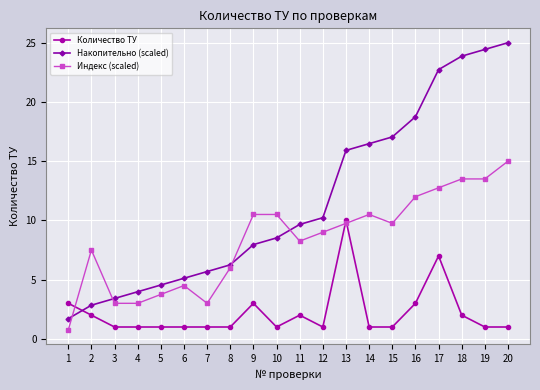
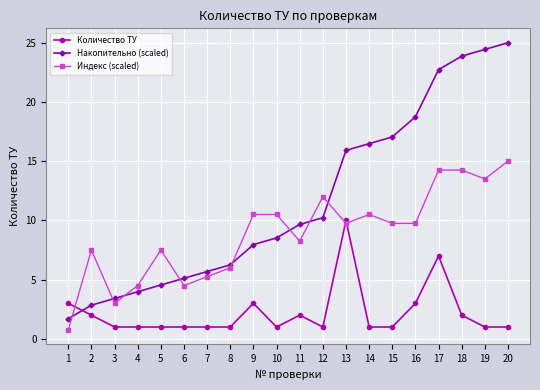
Индекс (scaled), 4: 3.0 -> 4.5
Индекс (scaled), 5: 3.8 -> 7.5
Индекс (scaled), 7: 3.0 -> 5.3
Индекс (scaled), 12: 9.0 -> 12.0
Индекс (scaled), 16: 12.0 -> 9.8
Индекс (scaled), 17: 12.8 -> 14.3
Индекс (scaled), 18: 13.5 -> 14.3
